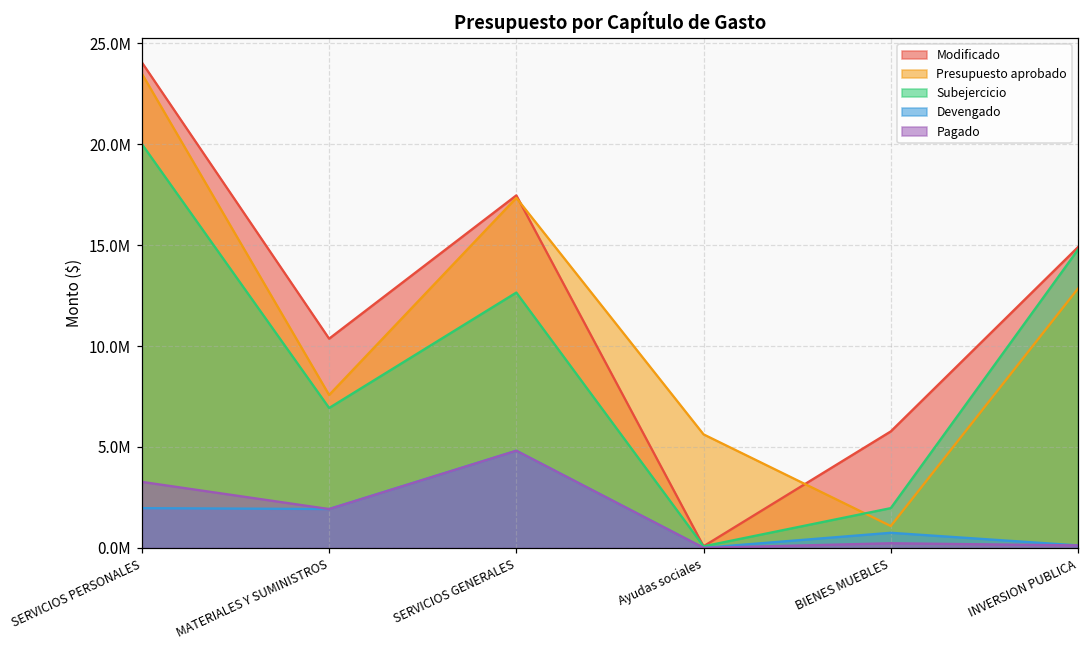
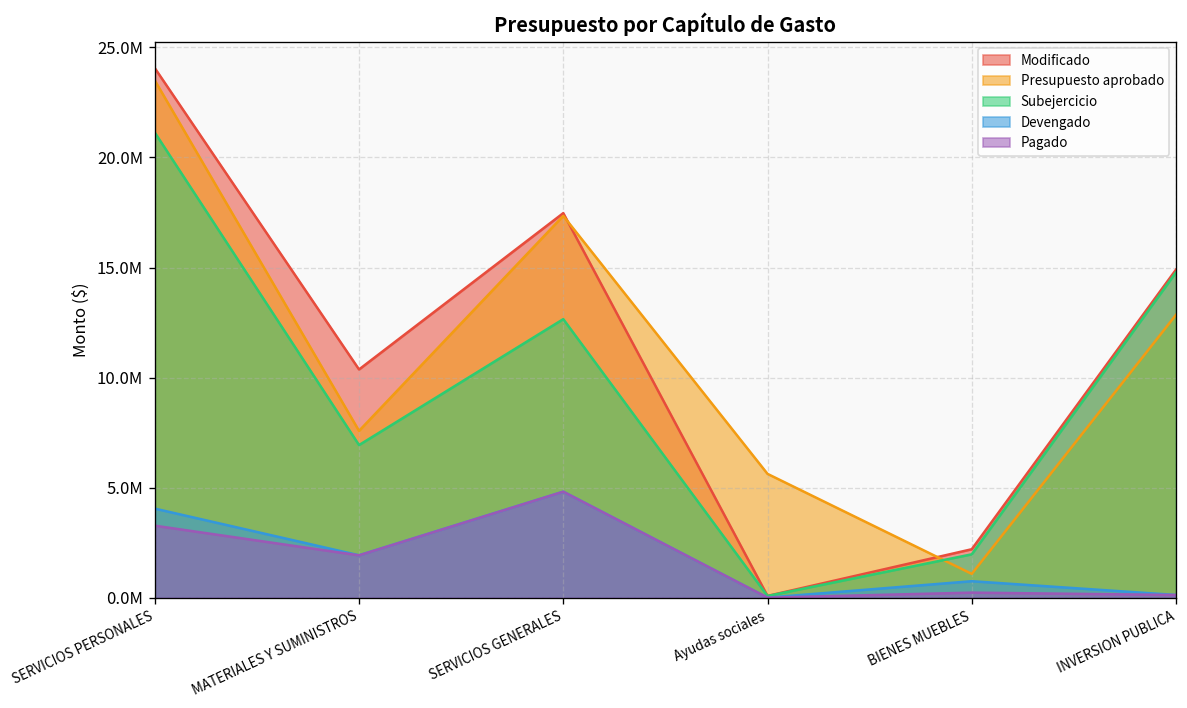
Subejercicio, SERVICIOS PERSONALES: 20000000 -> 21100000
Devengado, SERVICIOS PERSONALES: 2000000 -> 4000000
Modificado, BIENES MUEBLES: 5800000 -> 2200000
